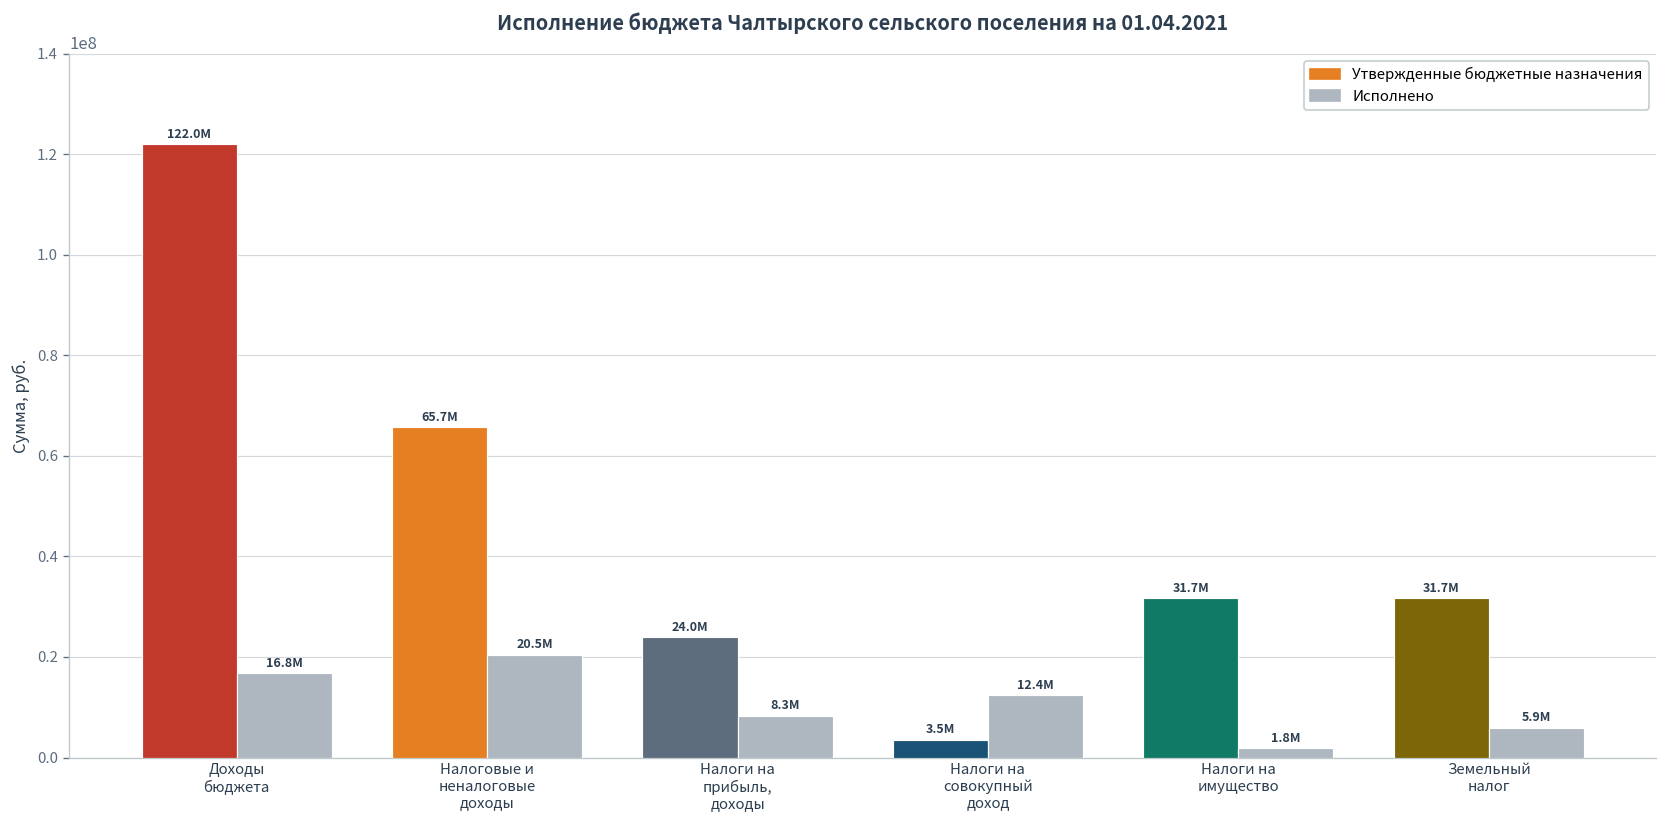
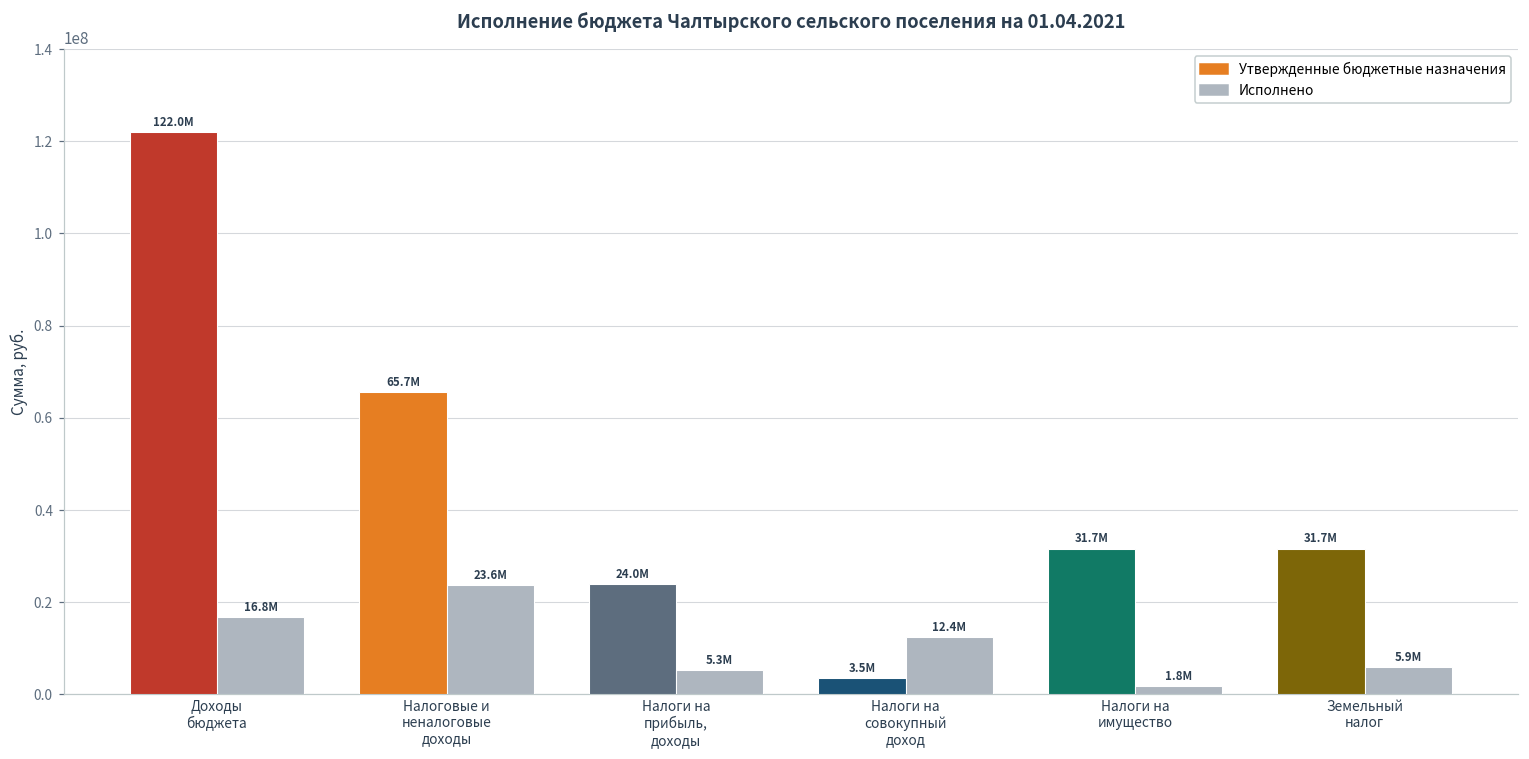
Исполнено, Налоговые и неналоговые доходы: 20.5M -> 23.6M
Исполнено, Налоги на прибыль, доходы: 8.3M -> 5.3M
